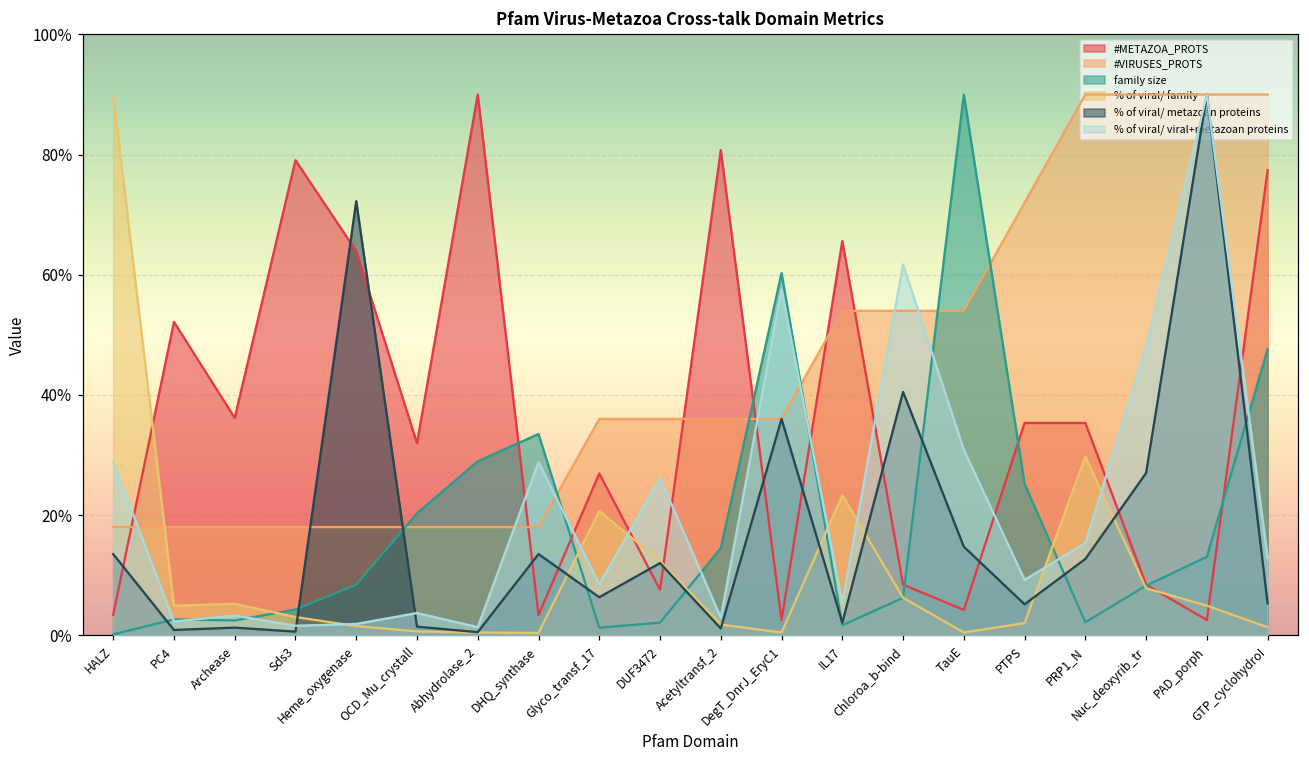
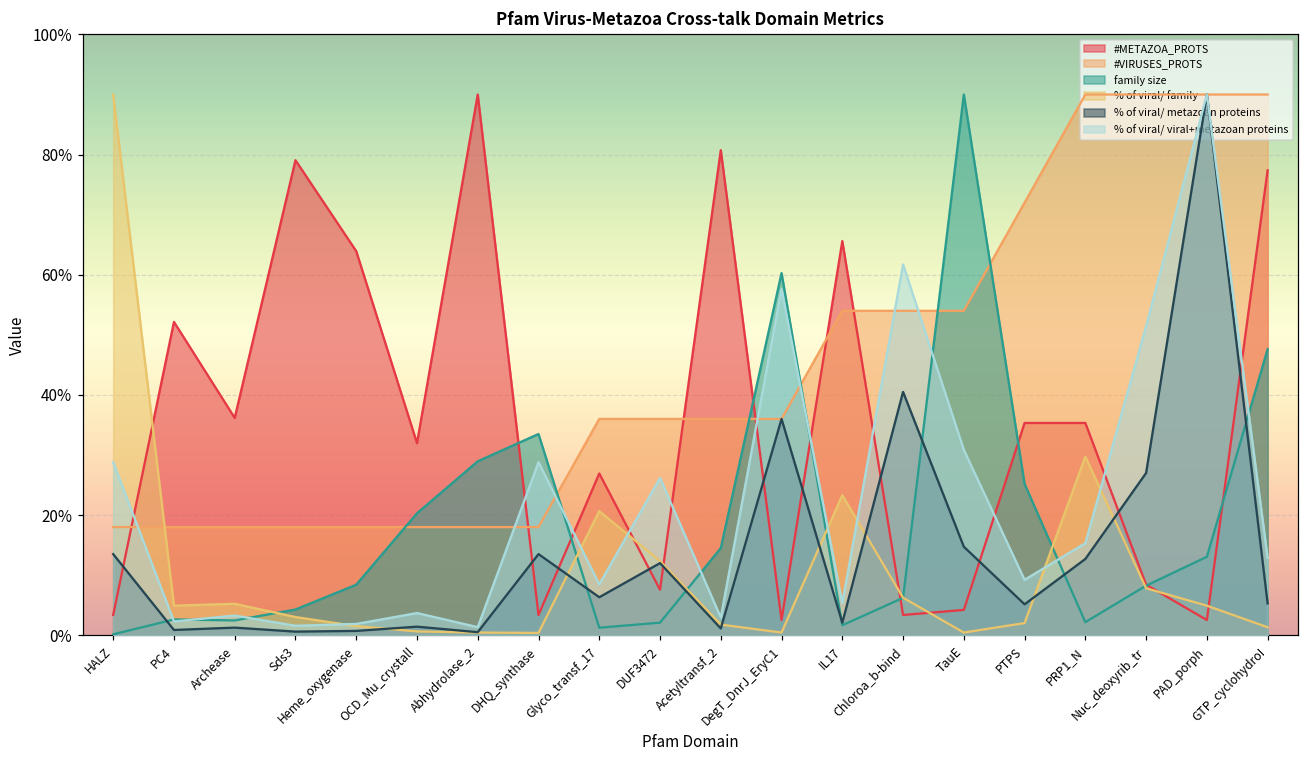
% of viral/ metazoan proteins, Heme_oxygenase: 72% -> 1%
#METAZOA_PROTS, Chloroa_b-bind: 8% -> 3%
% of viral/ viral+metazoan proteins, Nuc_deoxyrib_tr: 48% -> 51%
